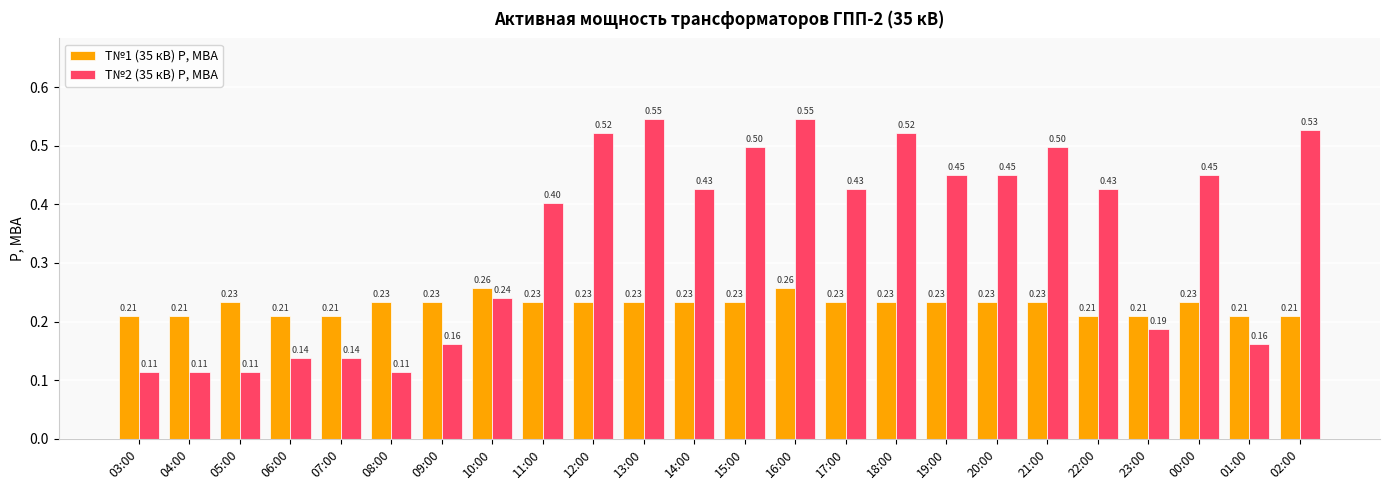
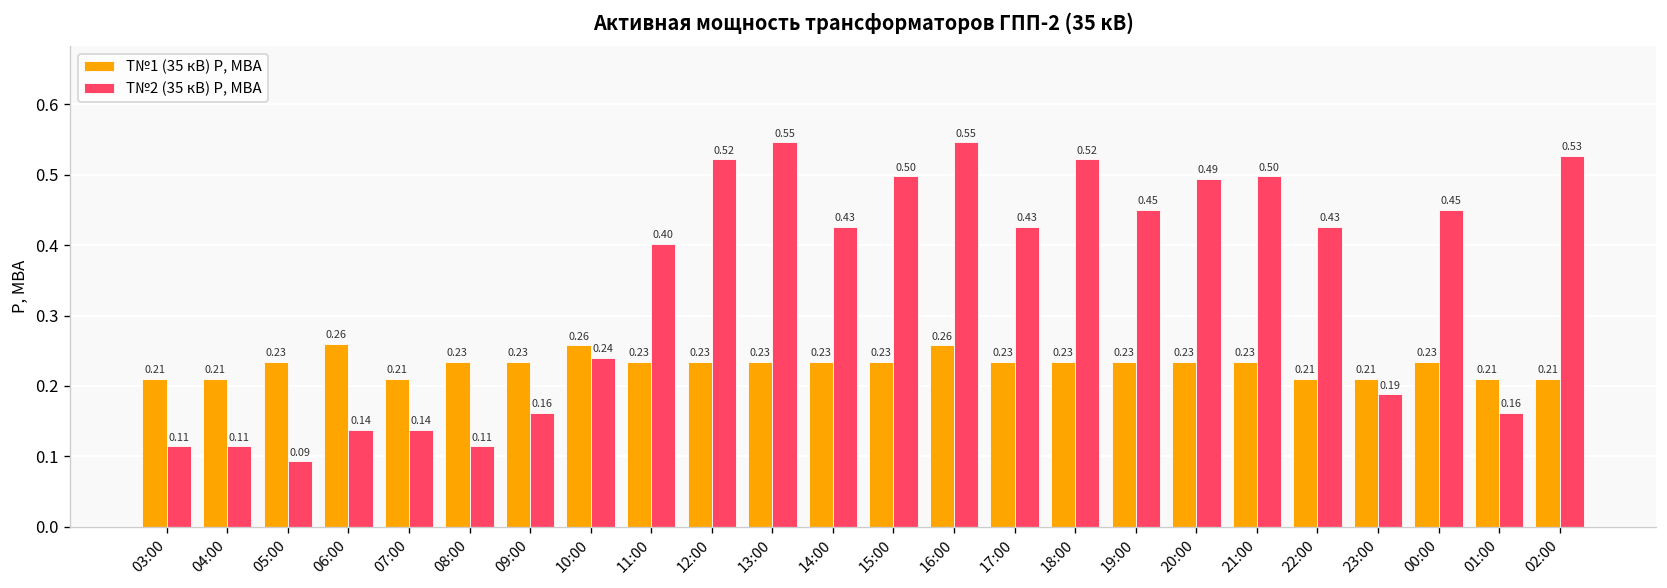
Т№2 (35 кВ) P, МВА, 05:00: 0.11 -> 0.09
Т№1 (35 кВ) P, МВА, 06:00: 0.21 -> 0.26
Т№2 (35 кВ) P, МВА, 20:00: 0.45 -> 0.49
